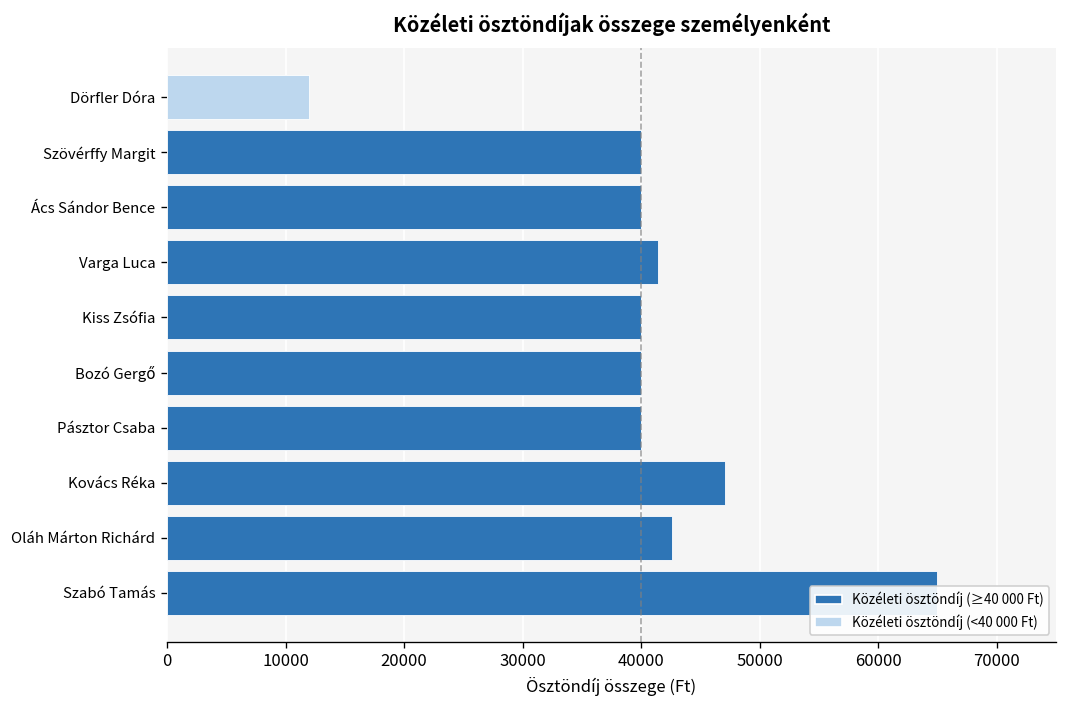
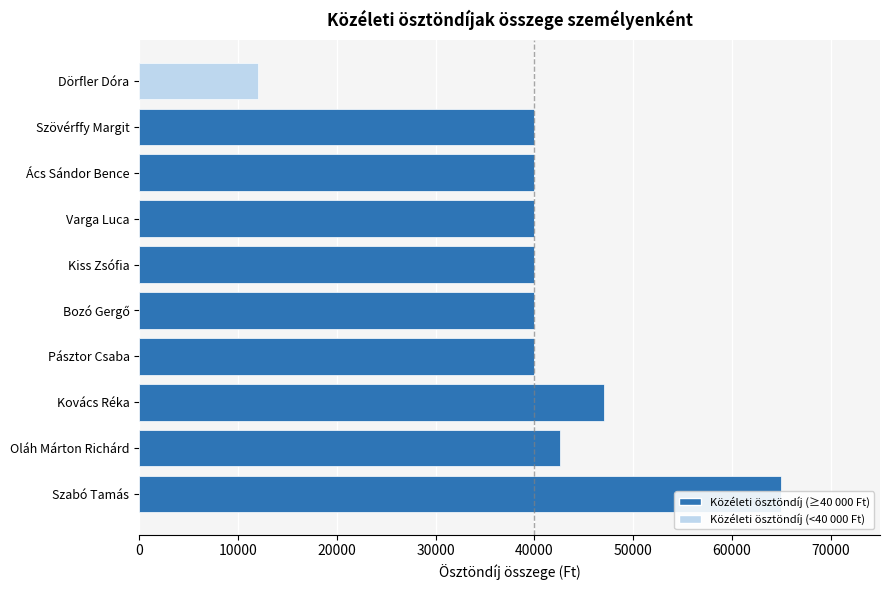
Közéleti ösztöndíj (≥40 000 Ft), Varga Luca: 41000 -> 40000
